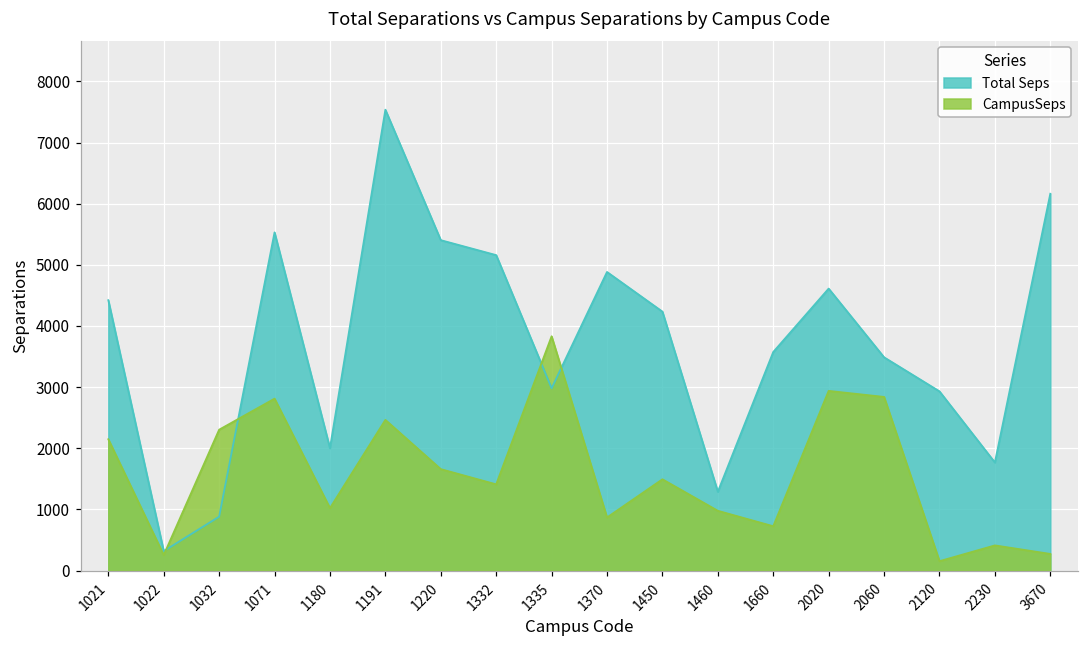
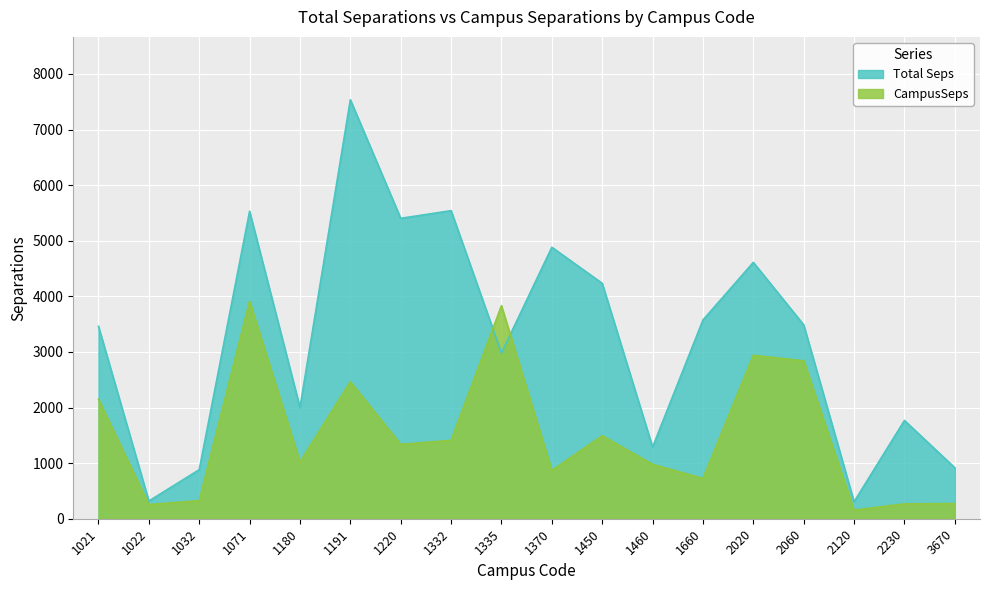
Total Seps, 1021: 4400 -> 3500
CampusSeps, 1032: 2300 -> 300
CampusSeps, 1071: 2800 -> 3900
CampusSeps, 1220: 1700 -> 1300
Total Seps, 1332: 5200 -> 5500
Total Seps, 2120: 2900 -> 300
CampusSeps, 2230: 400 -> 300
Total Seps, 3670: 6200 -> 900
